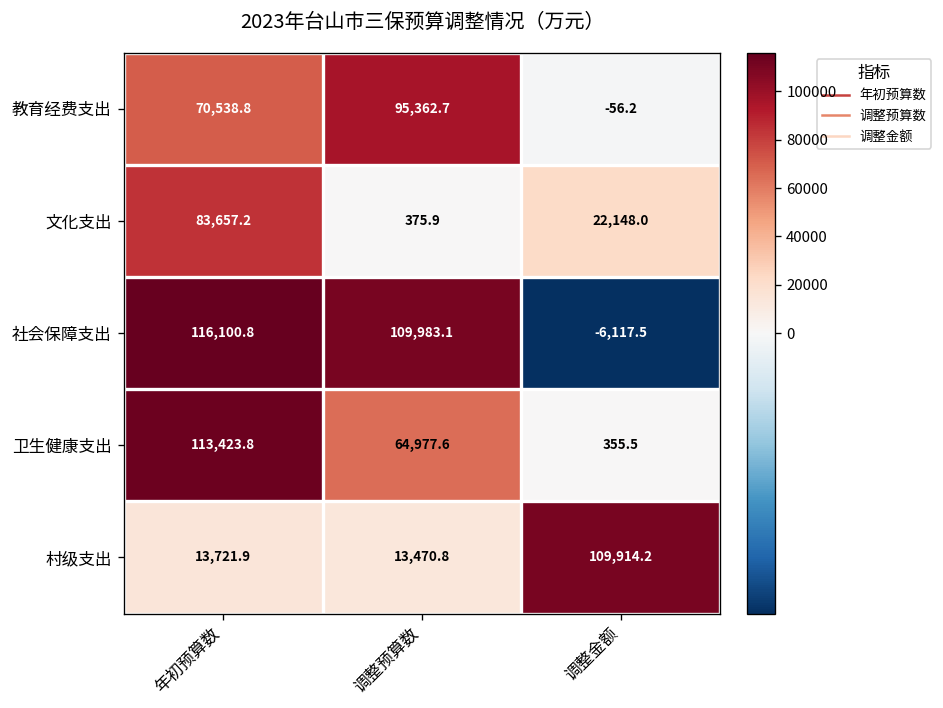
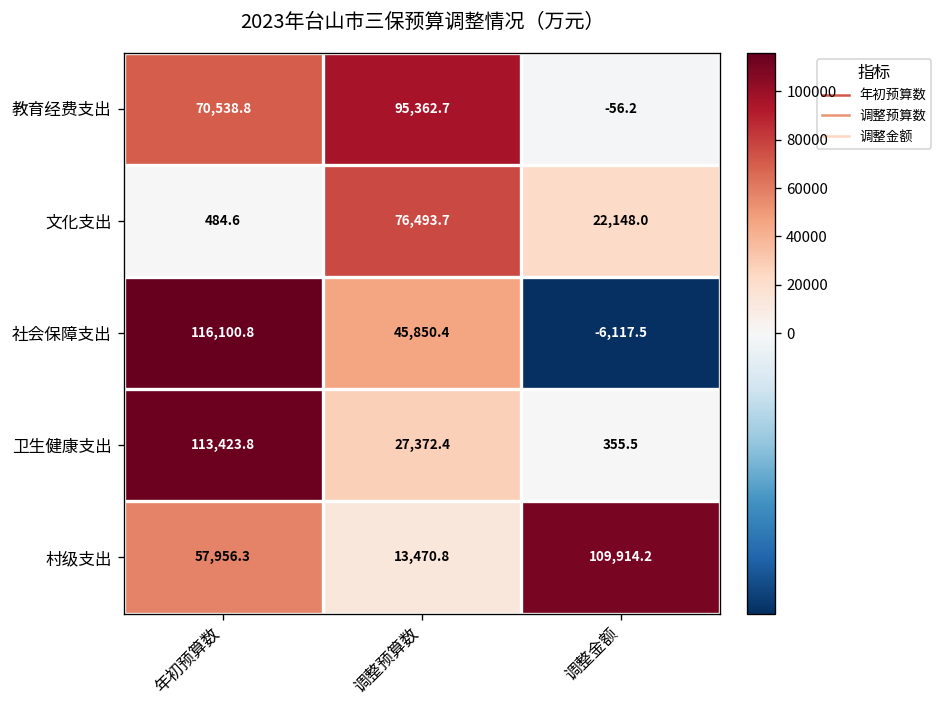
文化支出, 年初预算数: 83,657.2 -> 484.6
文化支出, 调整预算数: 375.9 -> 76,493.7
社会保障支出, 调整预算数: 109,983.1 -> 45,850.4
卫生健康支出, 调整预算数: 64,977.6 -> 27,372.4
村级支出, 年初预算数: 13,721.9 -> 57,956.3
